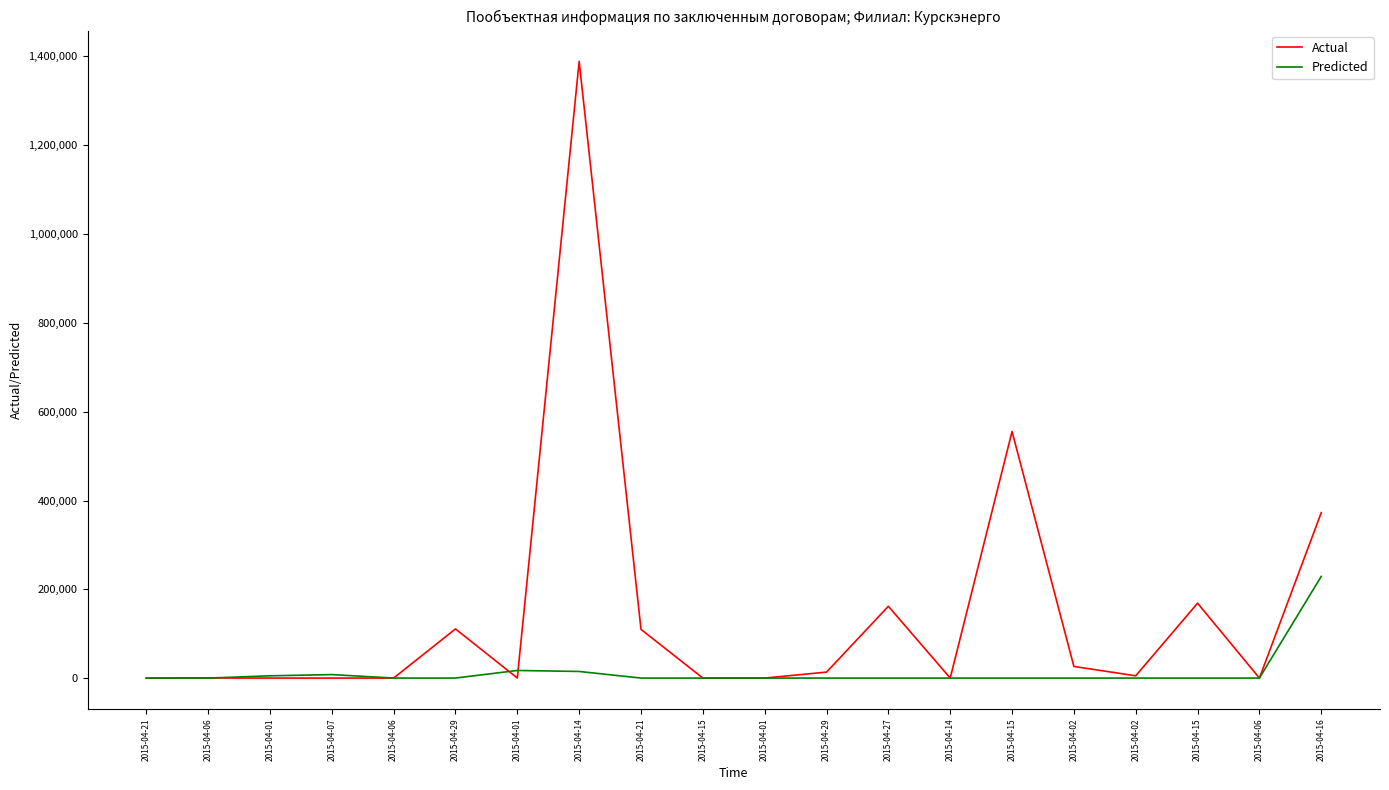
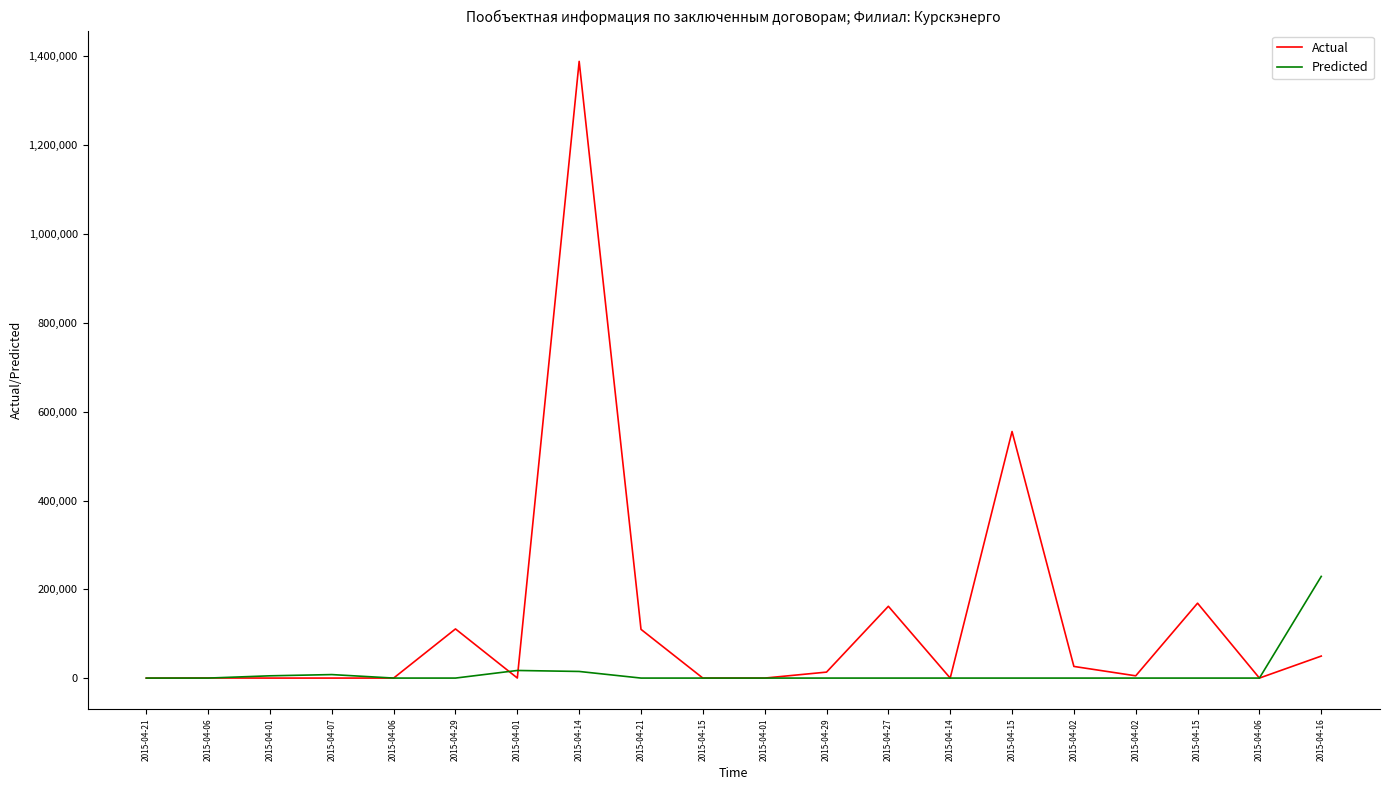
Actual, 2015-04-16: 370,000 -> 50,000
